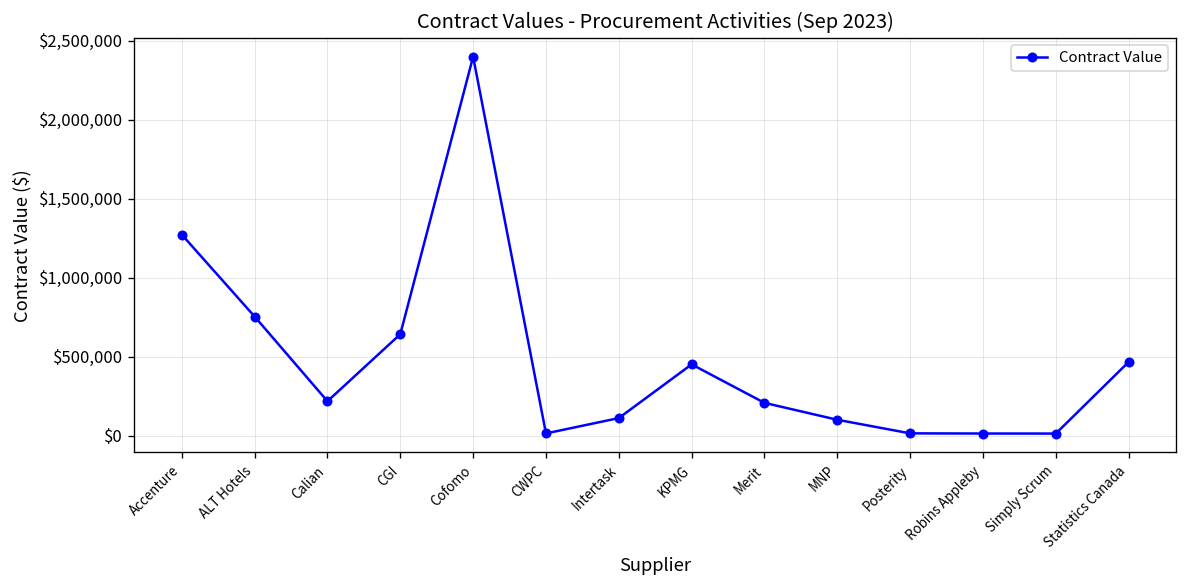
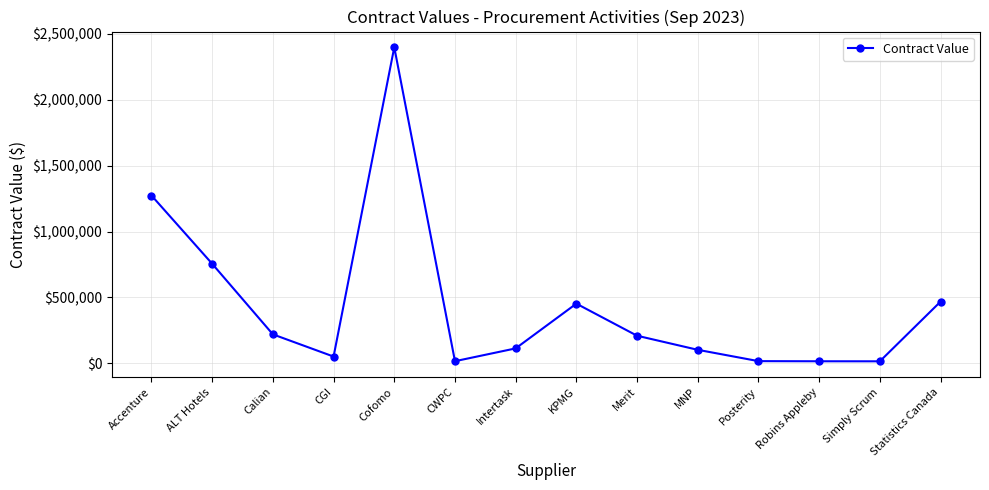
CGI: $640,000 -> $50,000
